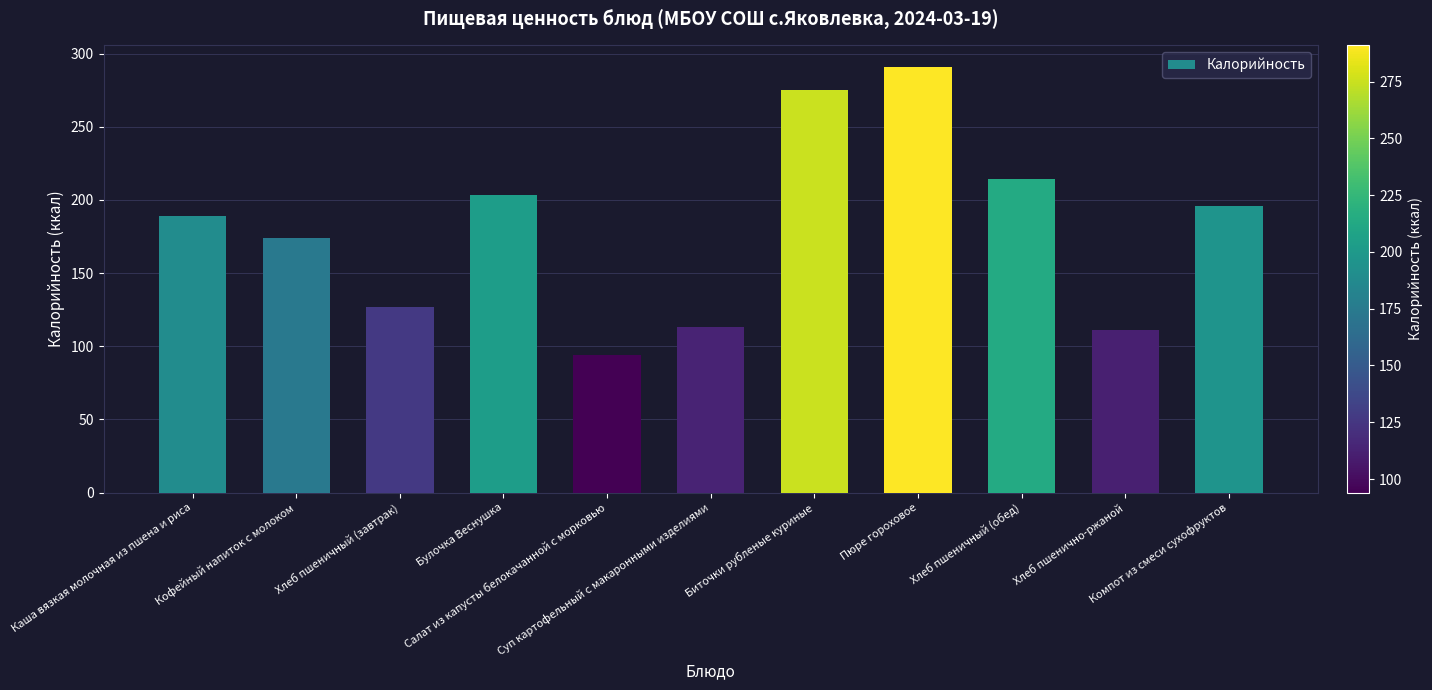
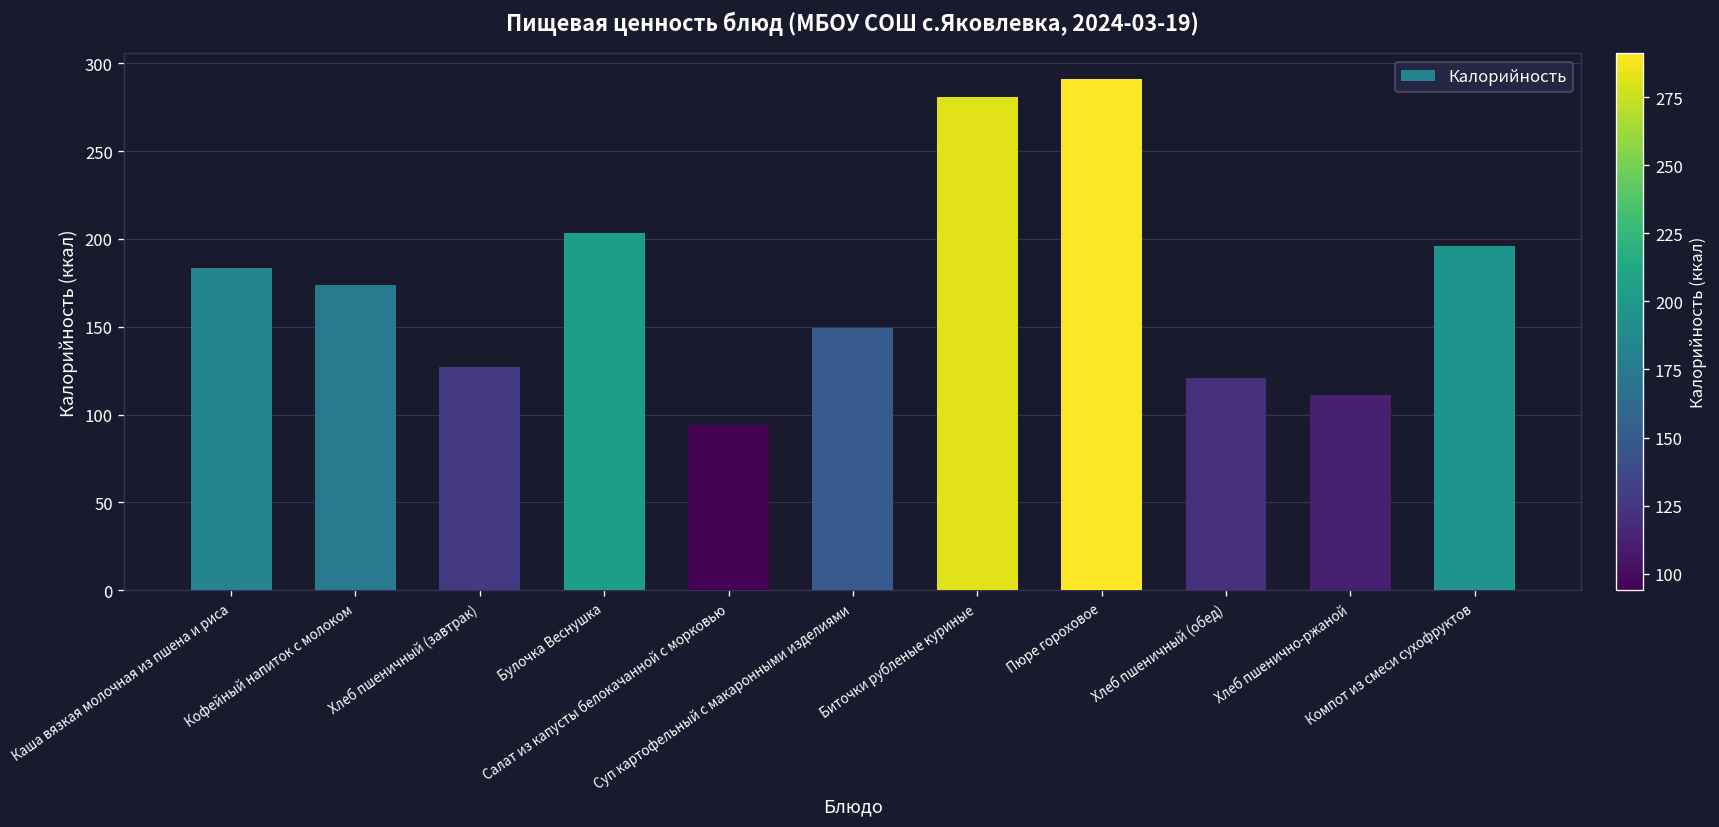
Каша вязкая молочная из пшена и риса: 189 -> 183
Суп картофельный с макаронными изделиями: 113 -> 149
Биточки рубленые куриные: 275 -> 281
Хлеб пшеничный (обед): 214 -> 121
